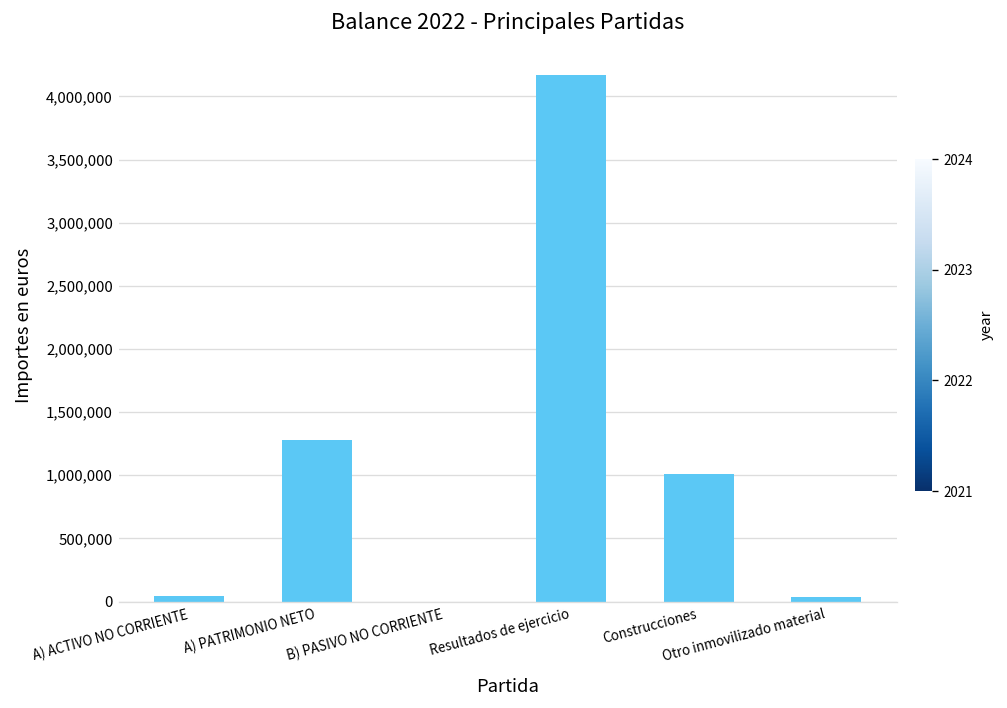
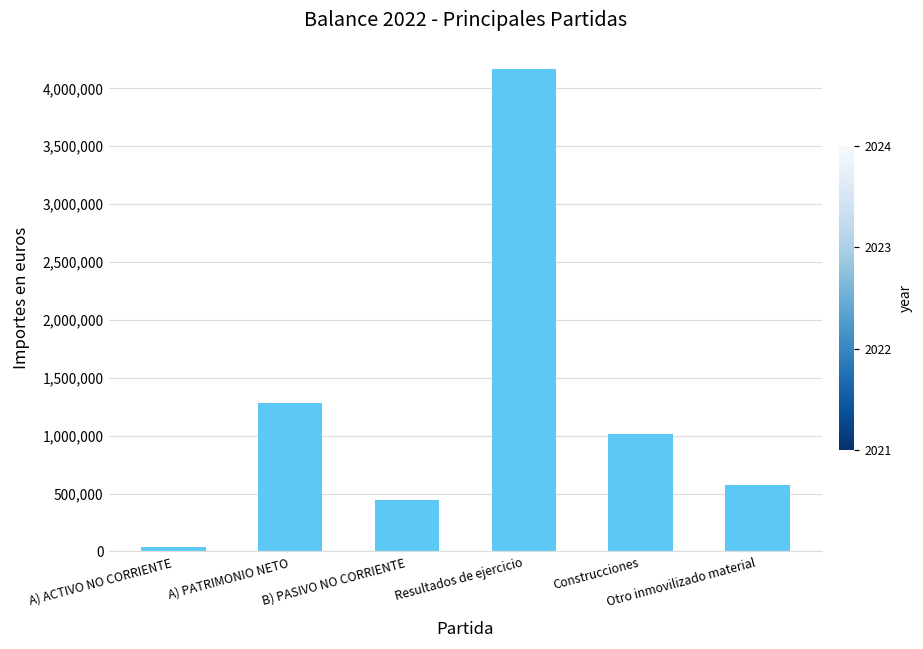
B) PASIVO NO CORRIENTE: 0 -> 440,000
Otro inmovilizado material: 30,000 -> 580,000
